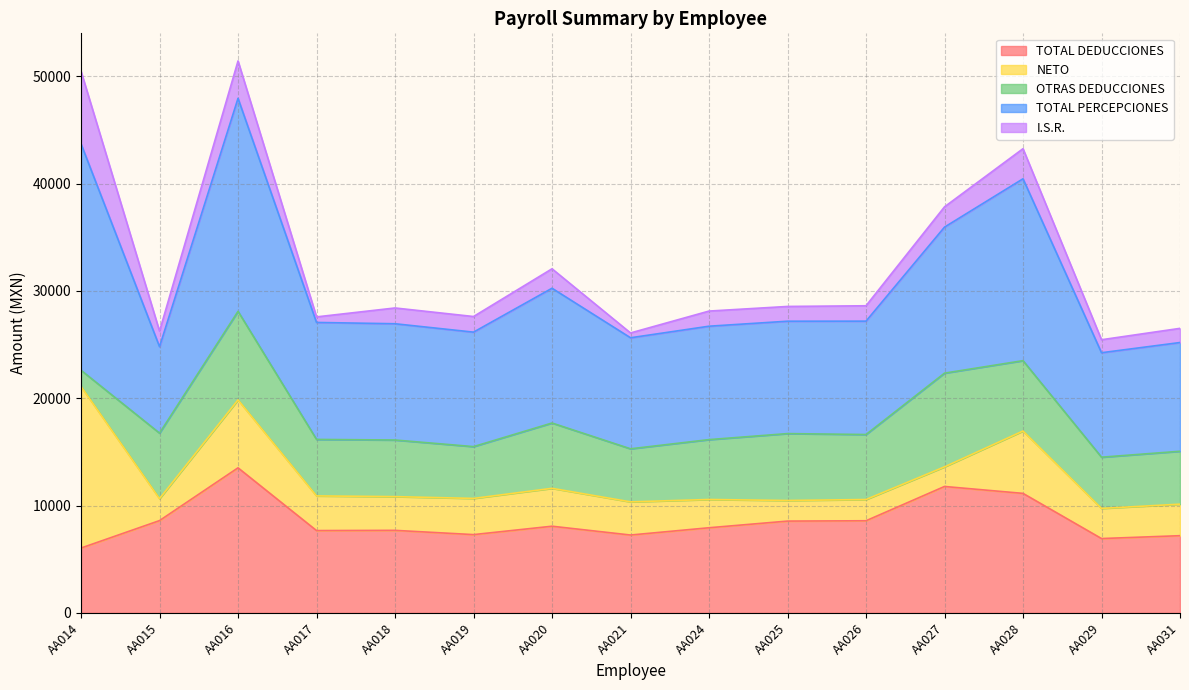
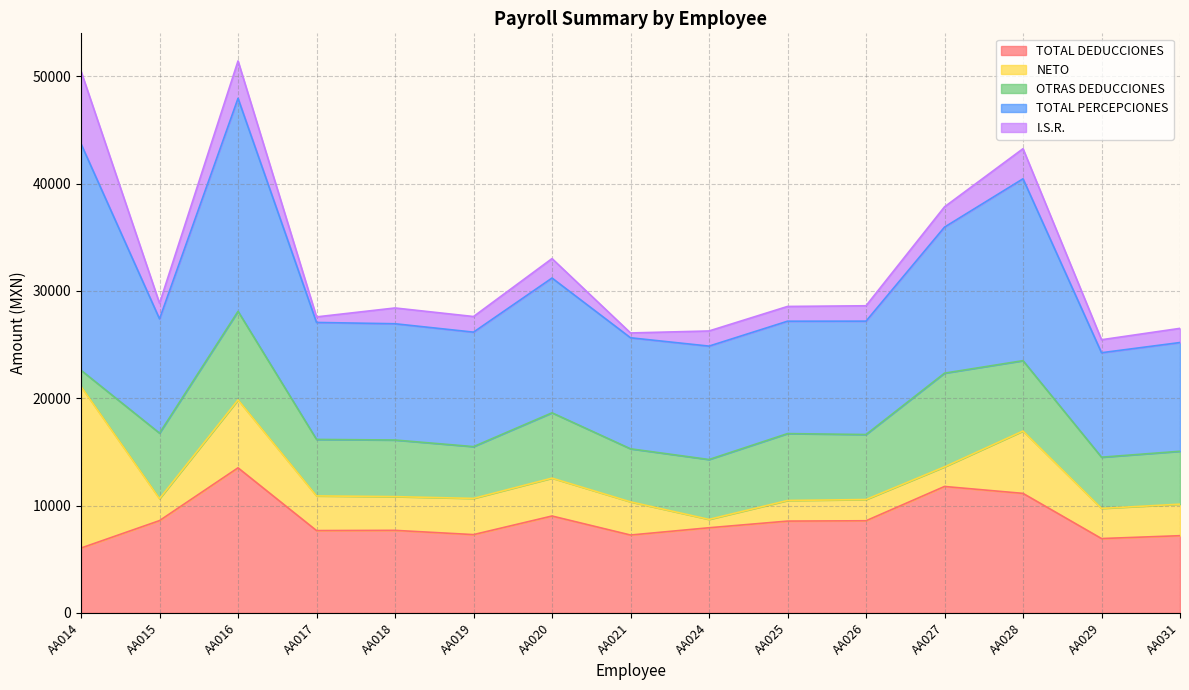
TOTAL PERCEPCIONES, AA015: 8100 -> 10600
TOTAL DEDUCCIONES, AA020: 8100 -> 9000
NETO, AA024: 2600 -> 800
